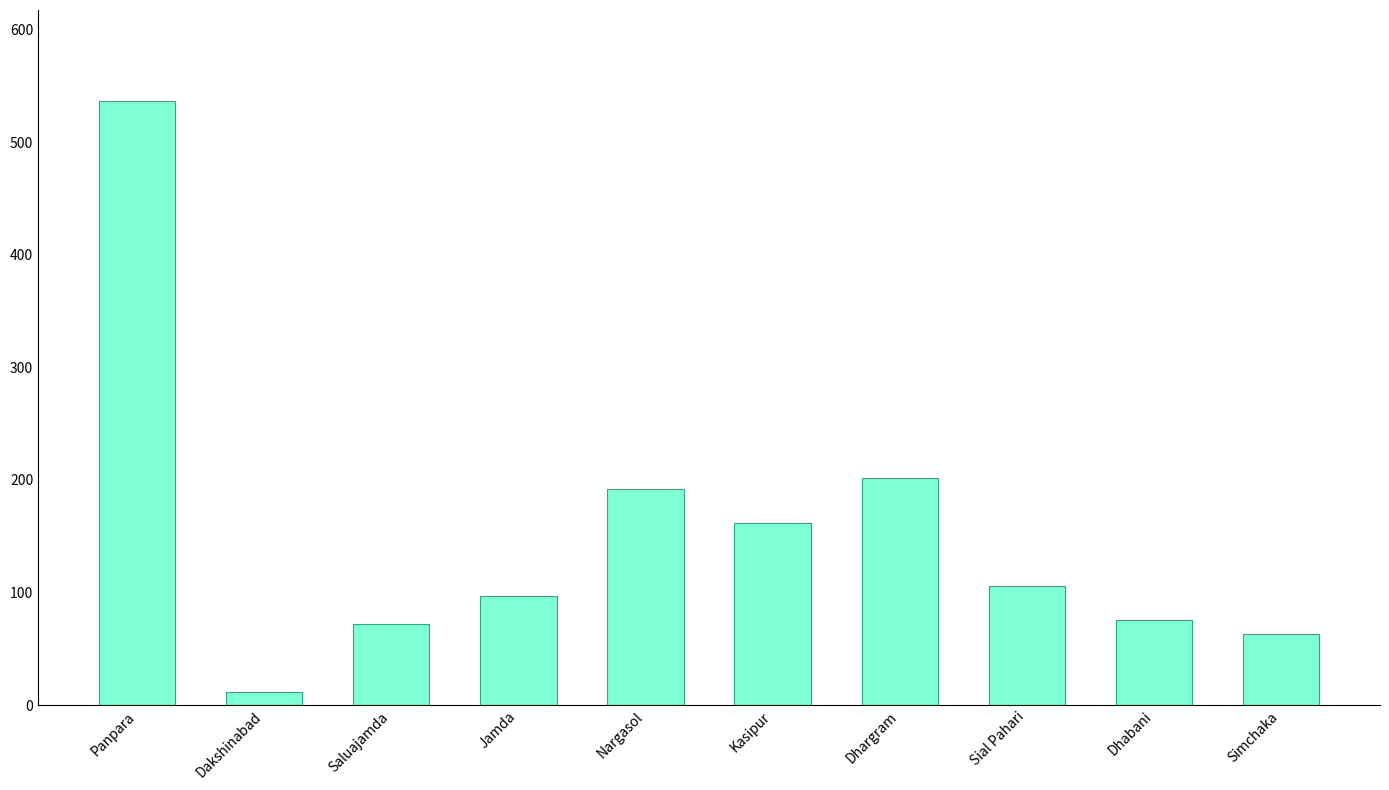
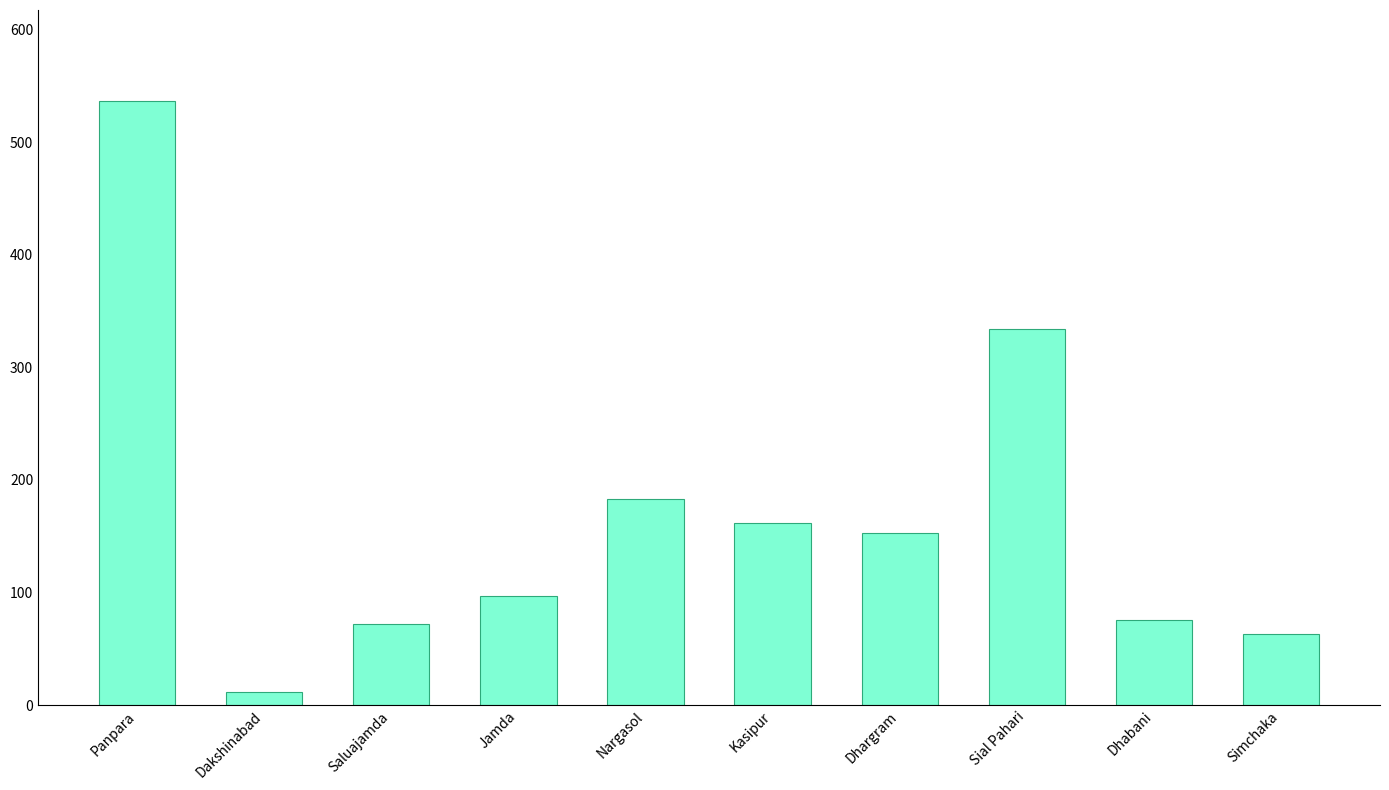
Nargasol: 192 -> 183
Dhargram: 202 -> 153
Sial Pahari: 106 -> 334
